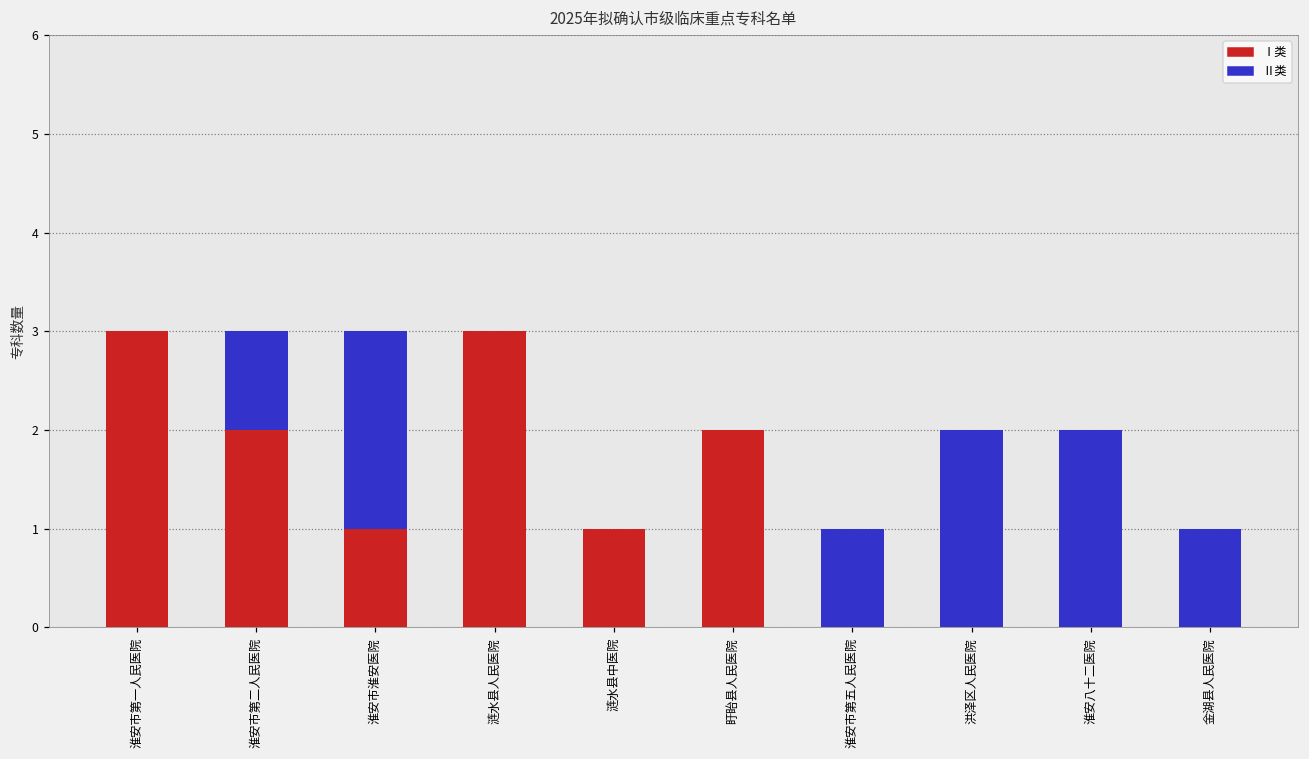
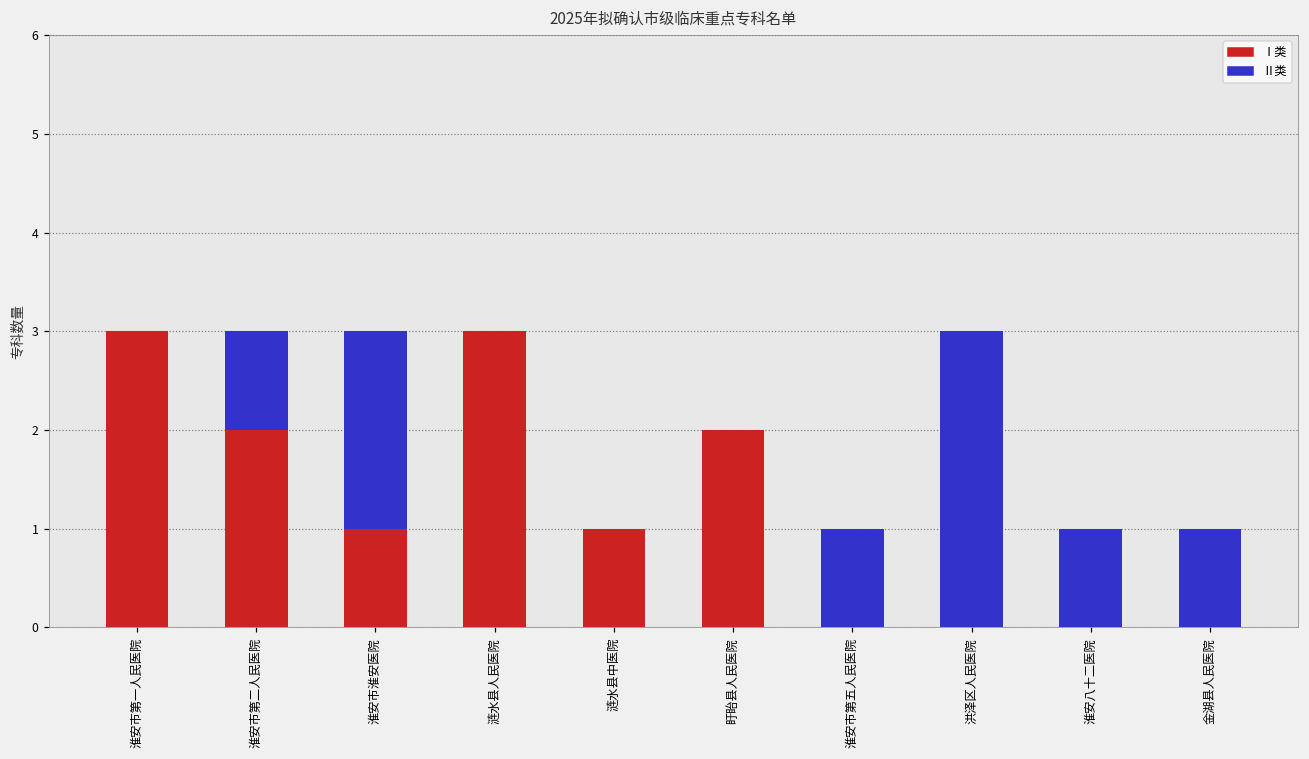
Ⅱ类, 洪泽区人民医院: 2 -> 3
Ⅱ类, 淮安八十二医院: 2 -> 1
